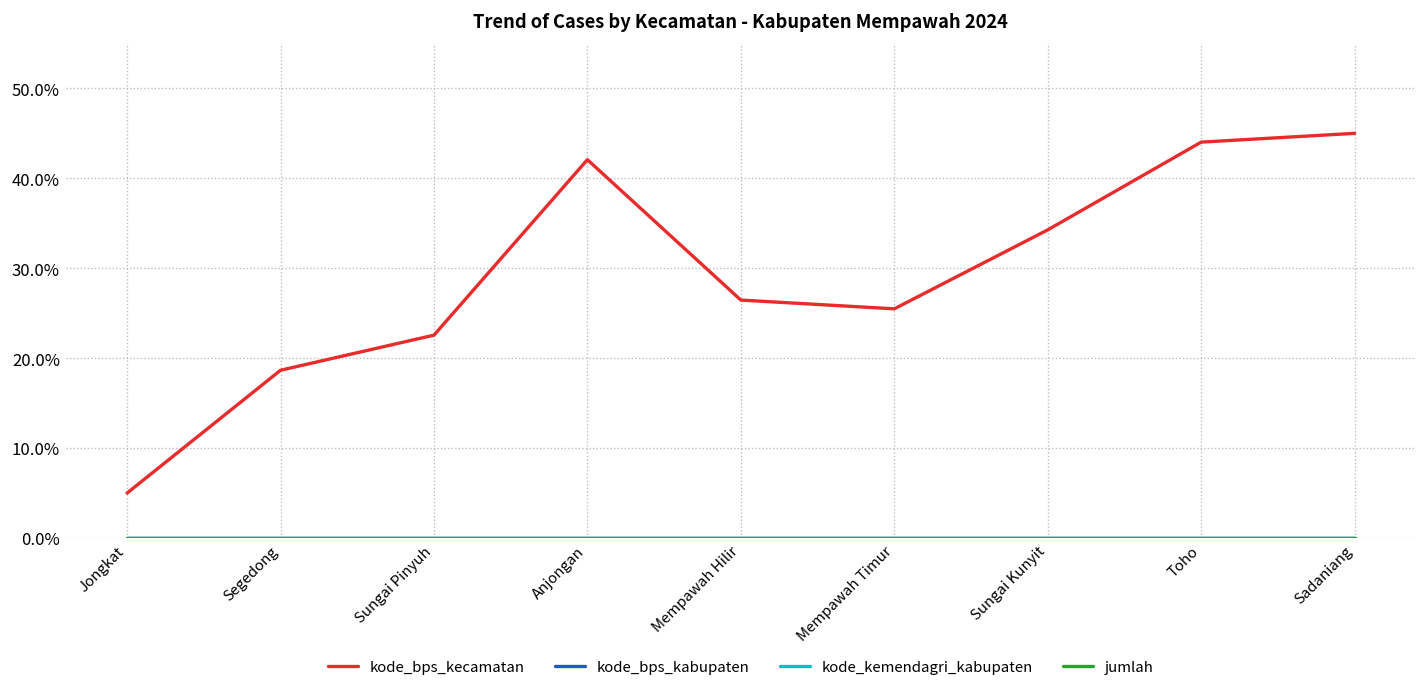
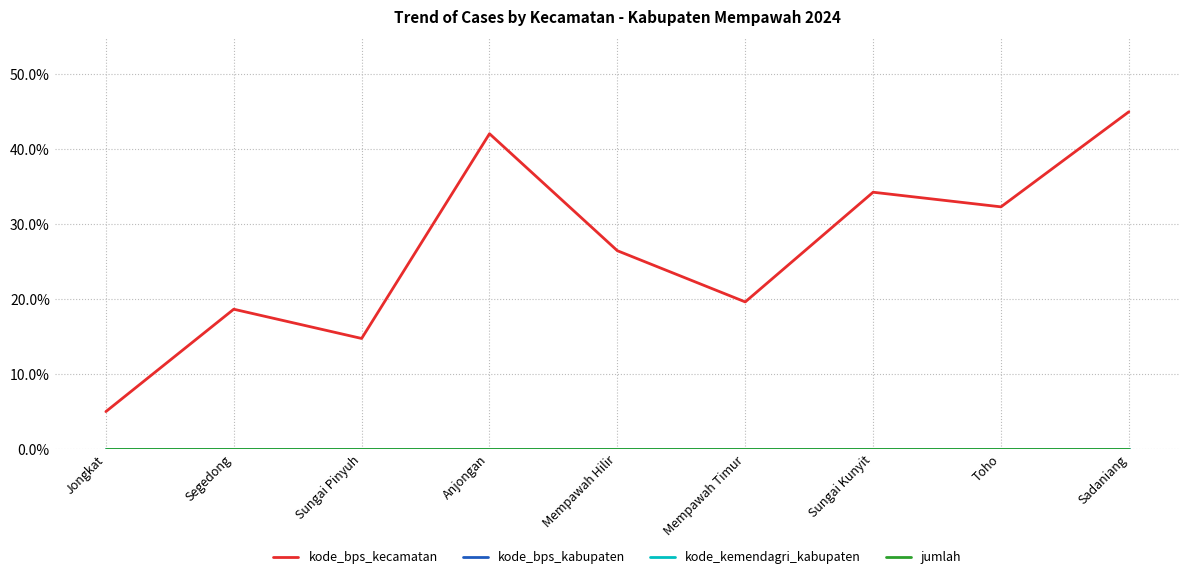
kode_bps_kecamatan, Sungai Pinyuh: 23% -> 15%
kode_bps_kecamatan, Mempawah Timur: 25% -> 20%
kode_bps_kecamatan, Toho: 44% -> 32%
